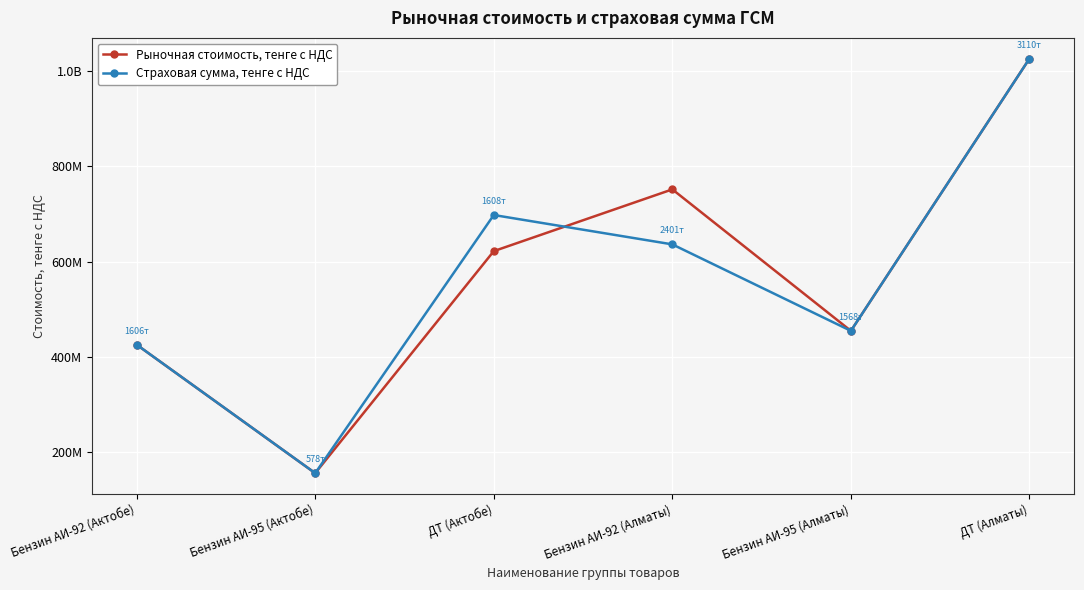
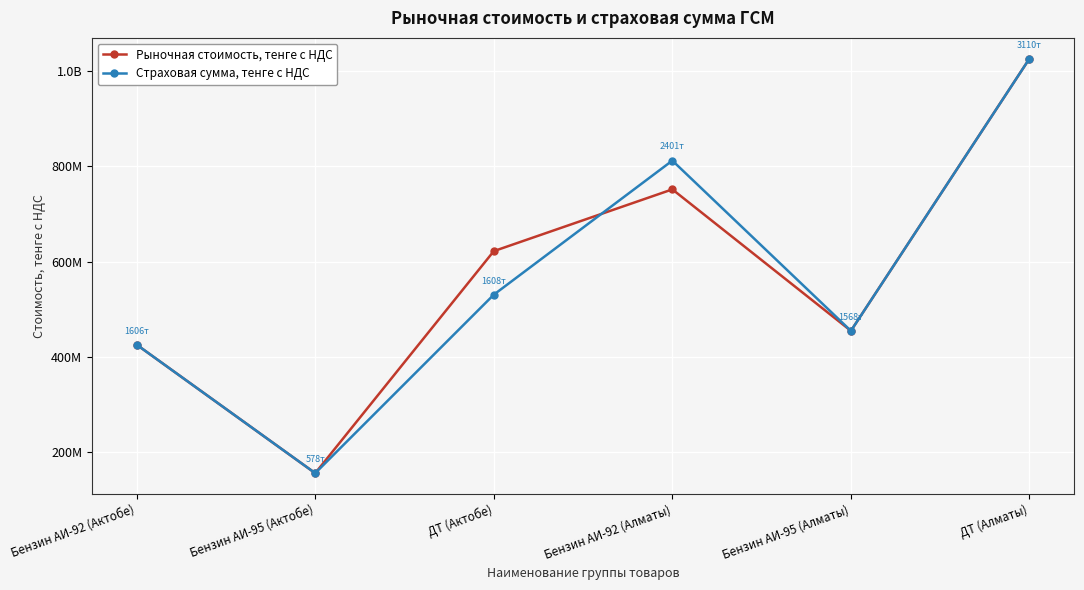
Страховая сумма, тенге с НДС, ДТ (Актобе): 700000000 -> 530000000
Страховая сумма, тенге с НДС, Бензин АИ-92 (Алматы): 640000000 -> 810000000
